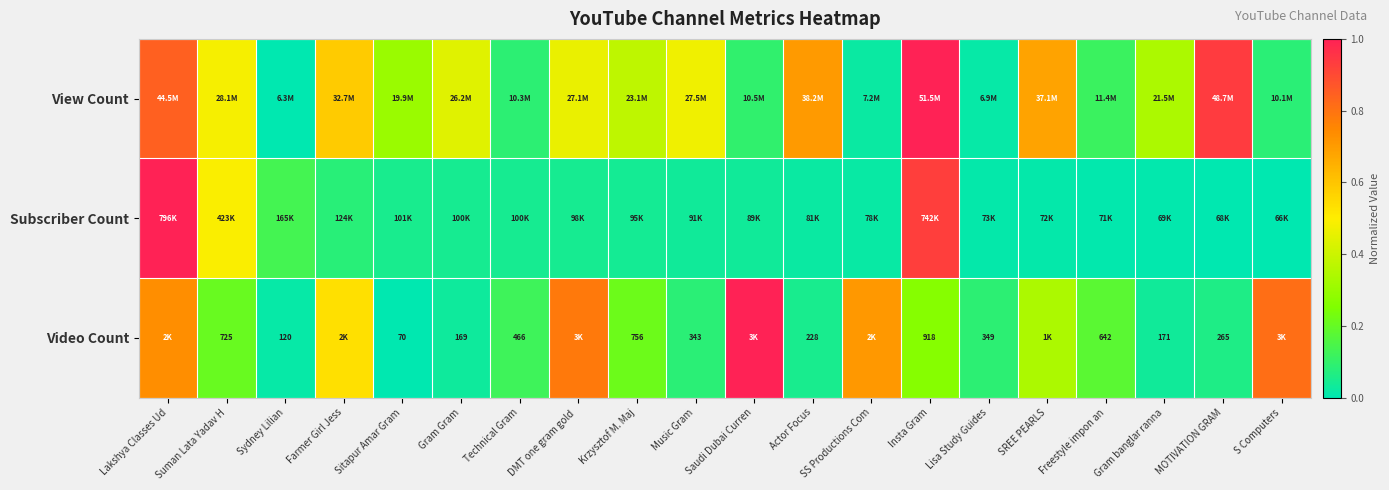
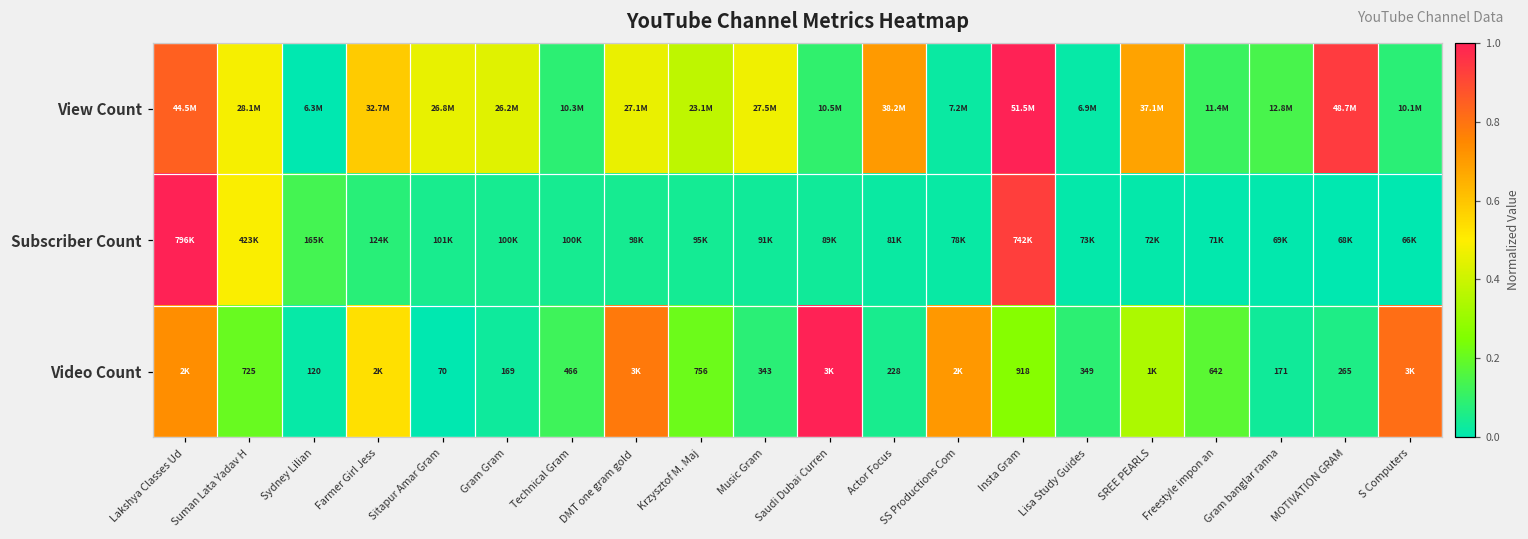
View Count, Sitapur Amar Gram: 19.9M -> 26.8M
View Count, Gram banglar ranna: 21.5M -> 12.8M
